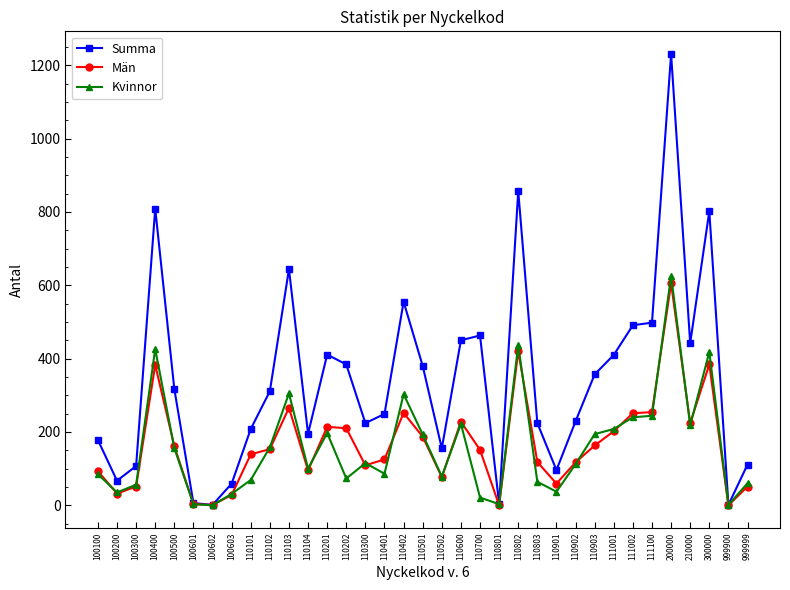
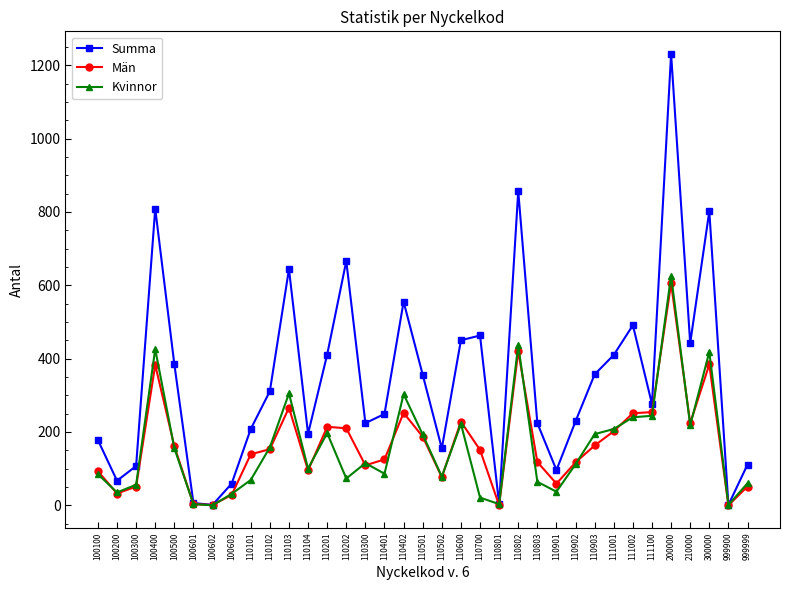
Summa, 100500: 320 -> 390
Summa, 110202: 380 -> 670
Summa, 110501: 380 -> 360
Summa, 111100: 500 -> 280
